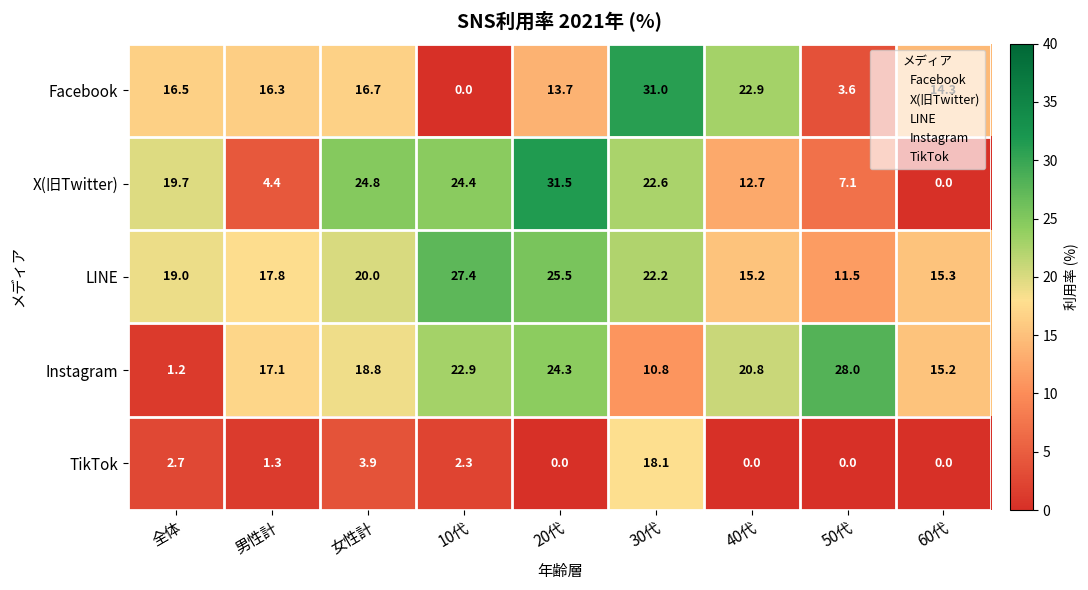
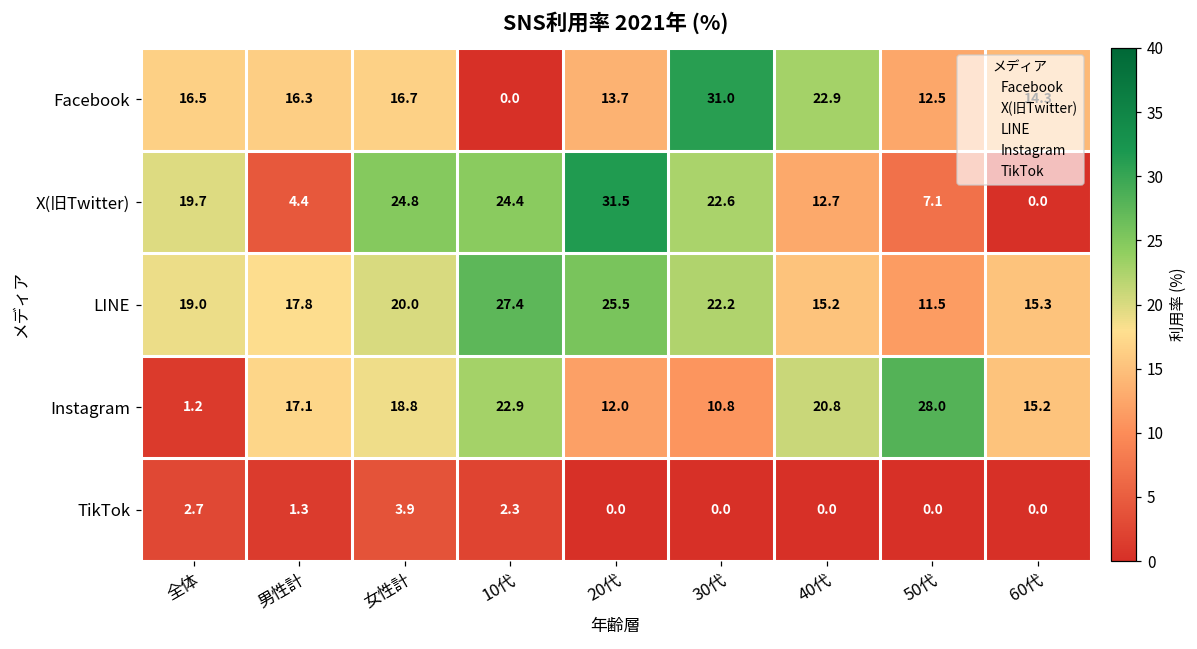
Facebook, 50代: 3.6 -> 12.5
Instagram, 20代: 24.3 -> 12.0
TikTok, 30代: 18.1 -> 0.0
